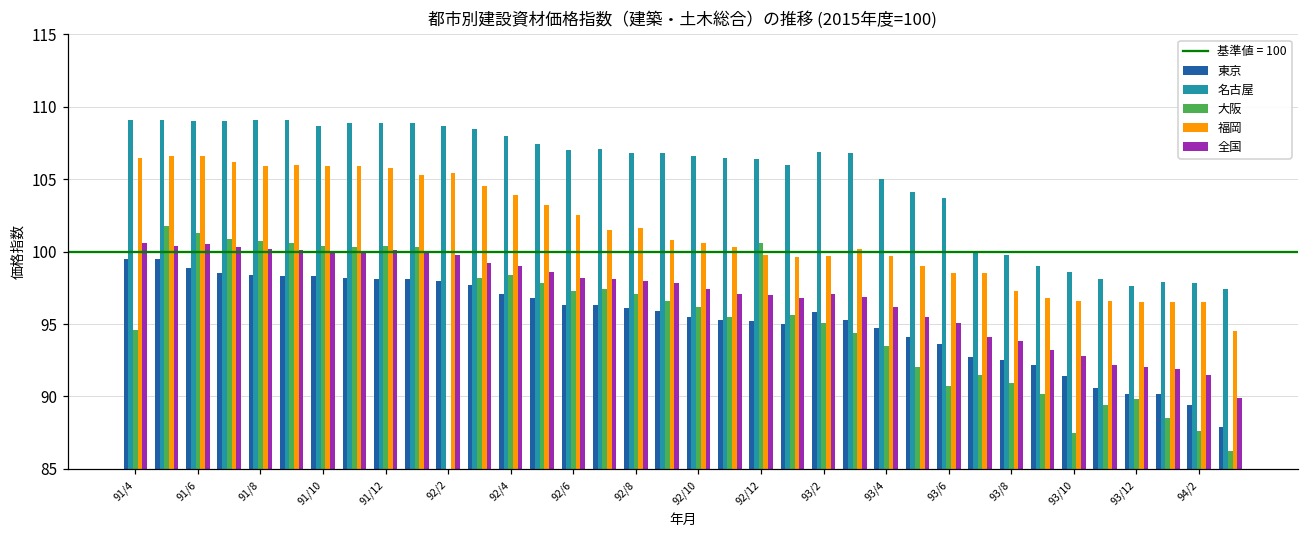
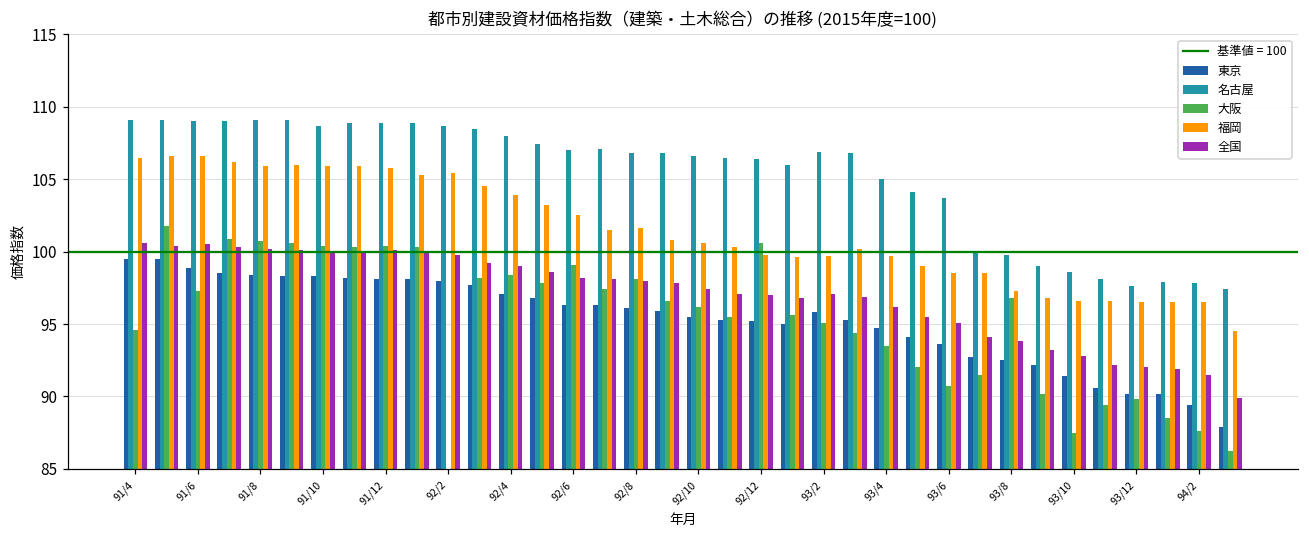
大阪, 91/6: 101.3 -> 97.3
大阪, 92/6: 97.3 -> 99.1
大阪, 92/8: 97.1 -> 98.1
大阪, 93/8: 90.9 -> 96.8
